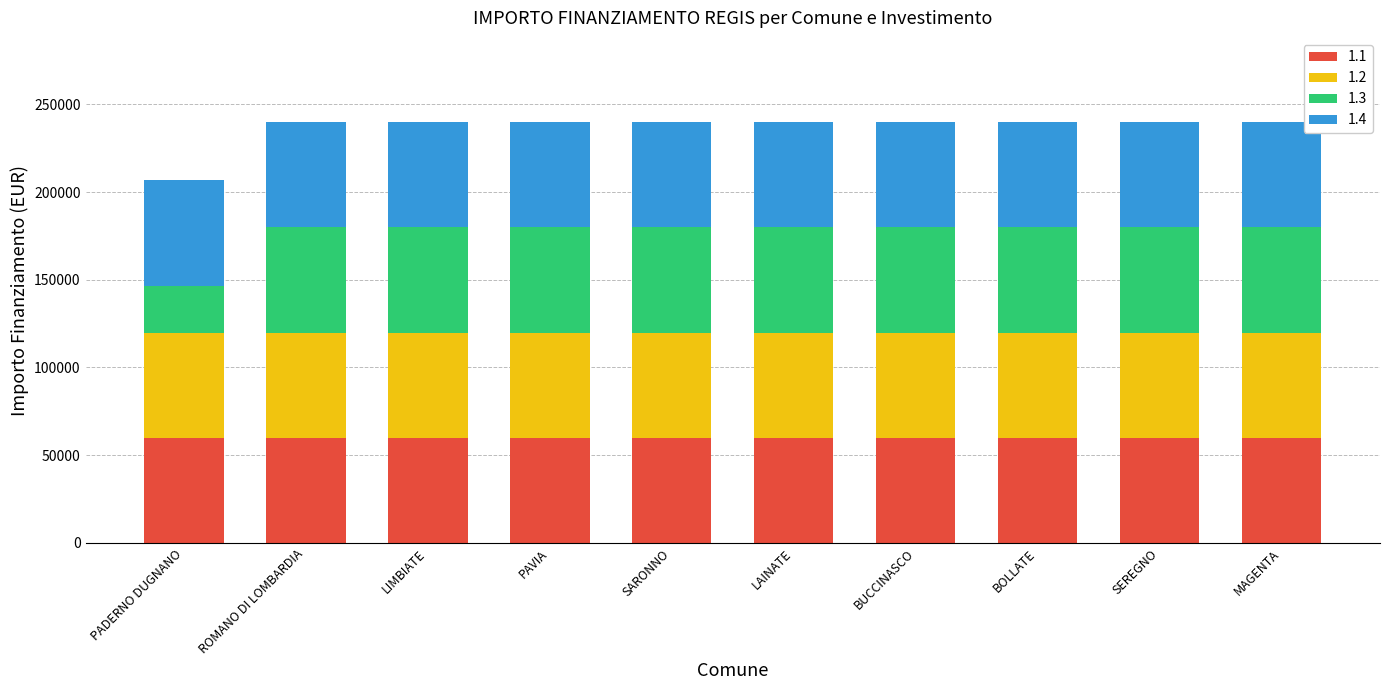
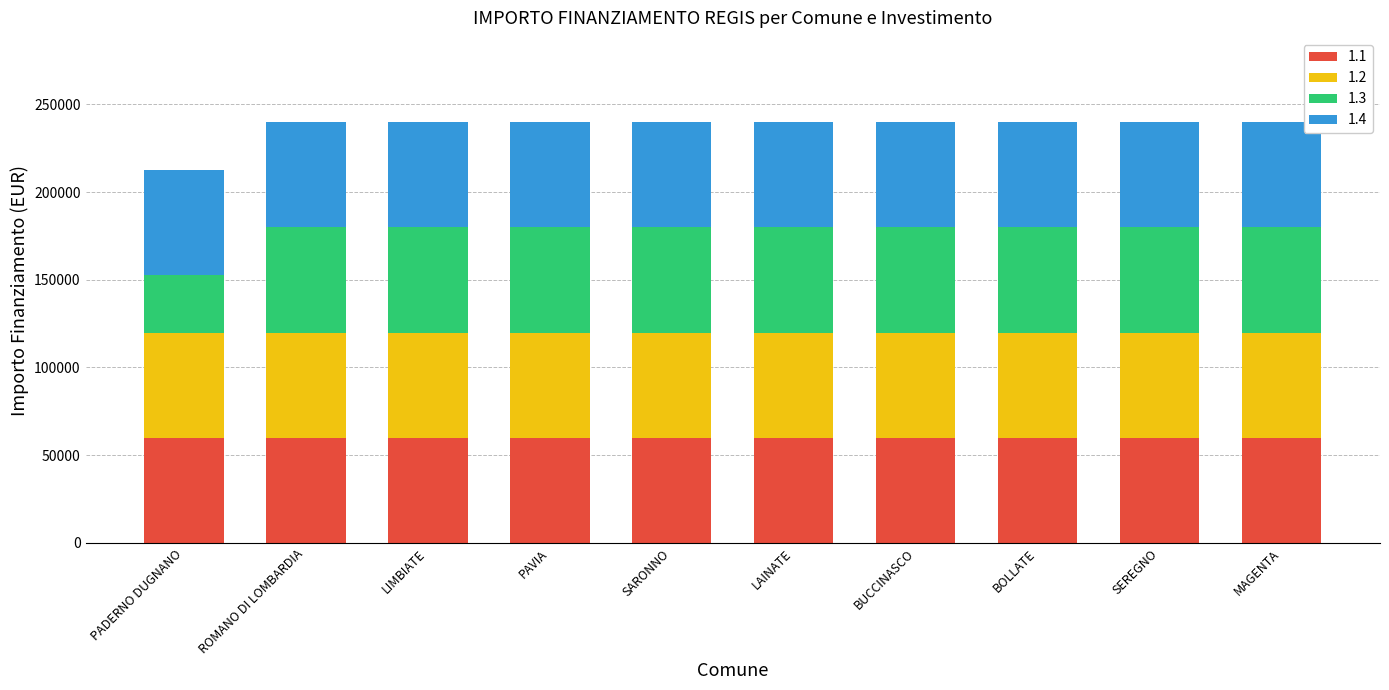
1.3, PADERNO DUGNANO: 27000 -> 33000
